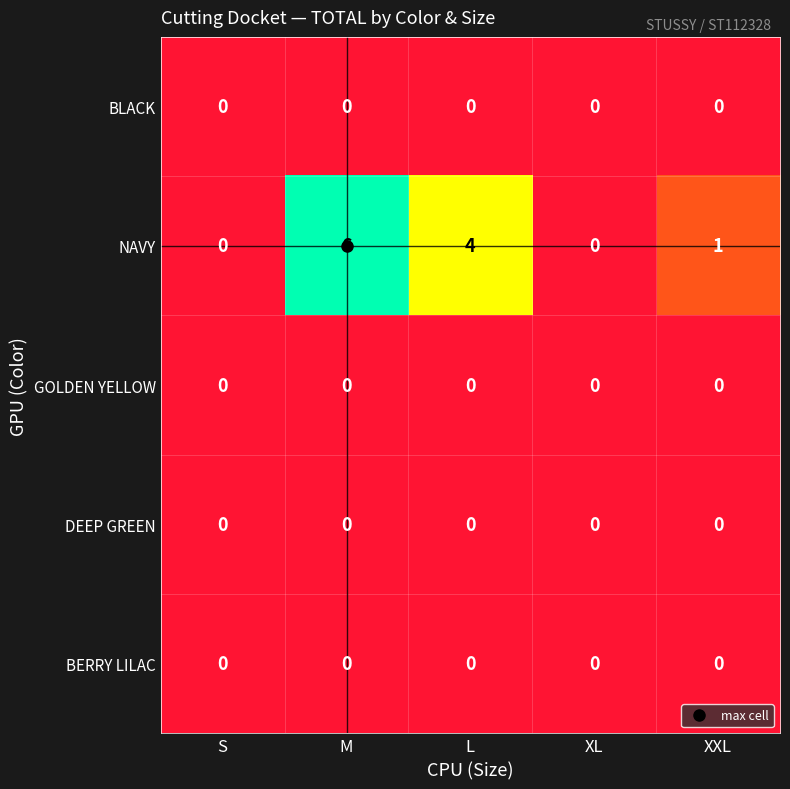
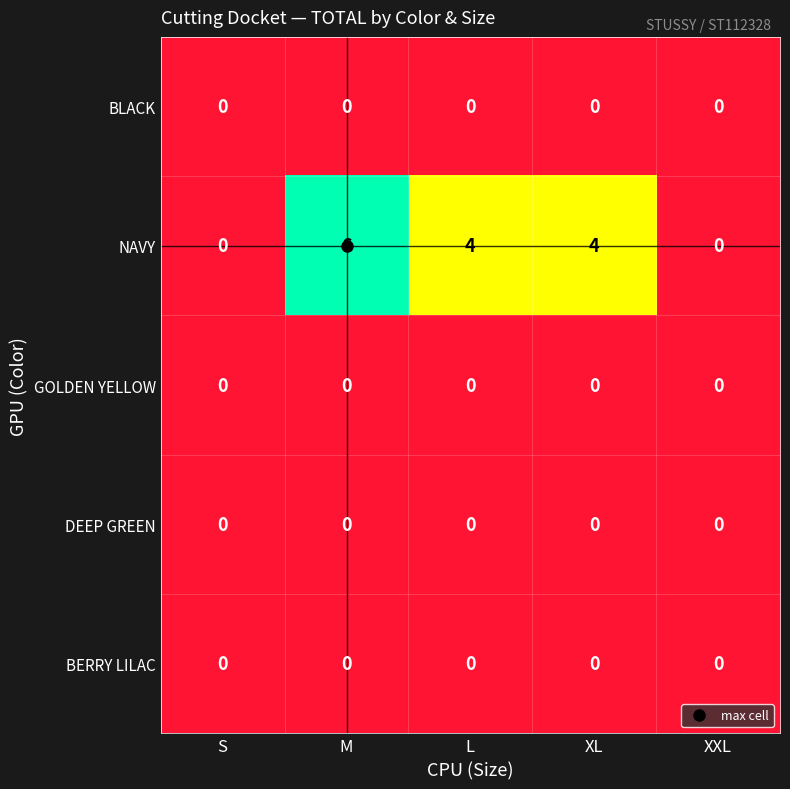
NAVY, XL: 0 -> 4
NAVY, XXL: 1 -> 0
